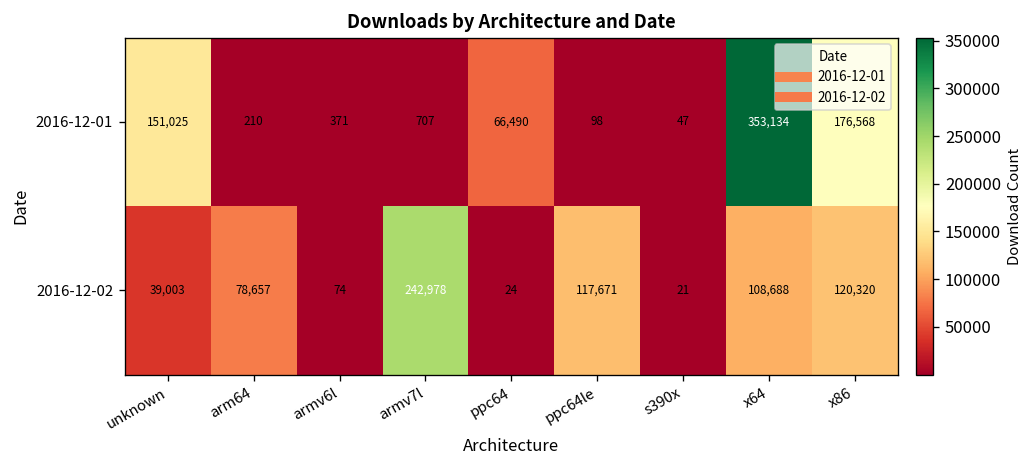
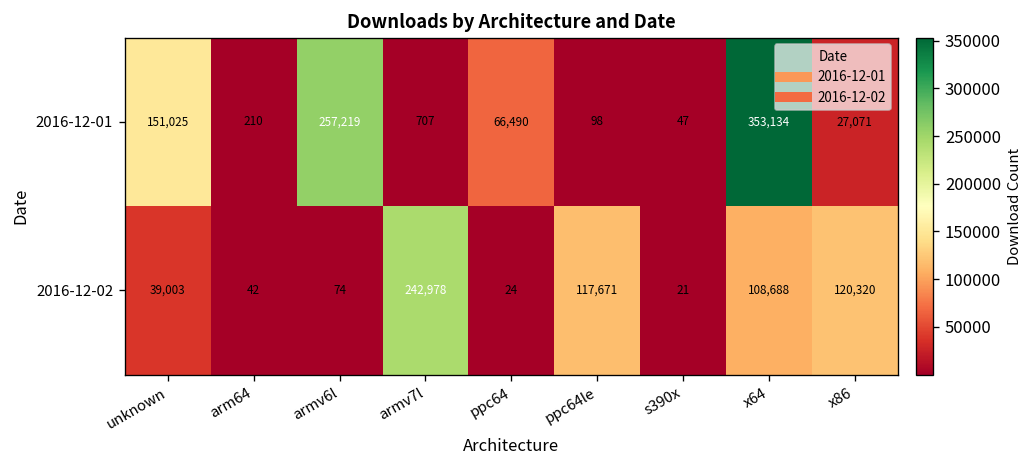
2016-12-01, armv6l: 371 -> 257,219
2016-12-01, x86: 176,568 -> 27,071
2016-12-02, arm64: 78,657 -> 42
